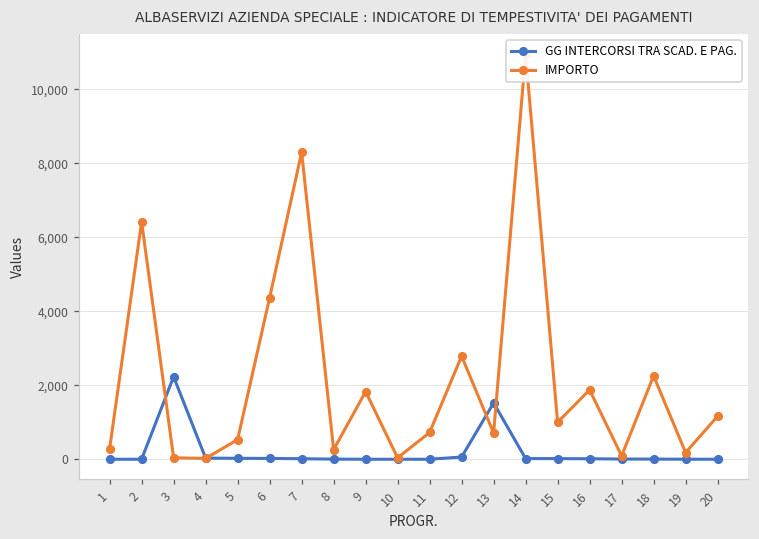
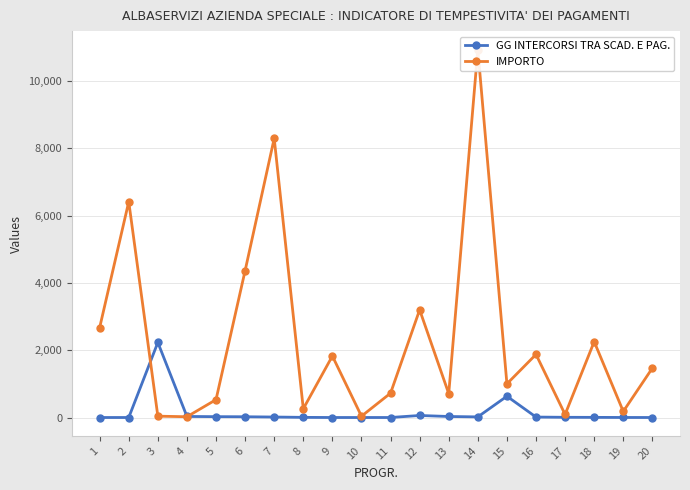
IMPORTO, 1: 300 -> 2,700
IMPORTO, 12: 2,800 -> 3,200
GG INTERCORSI TRA SCAD. E PAG., 13: 1,500 -> 0
GG INTERCORSI TRA SCAD. E PAG., 15: 0 -> 600
IMPORTO, 20: 1,200 -> 1,500
